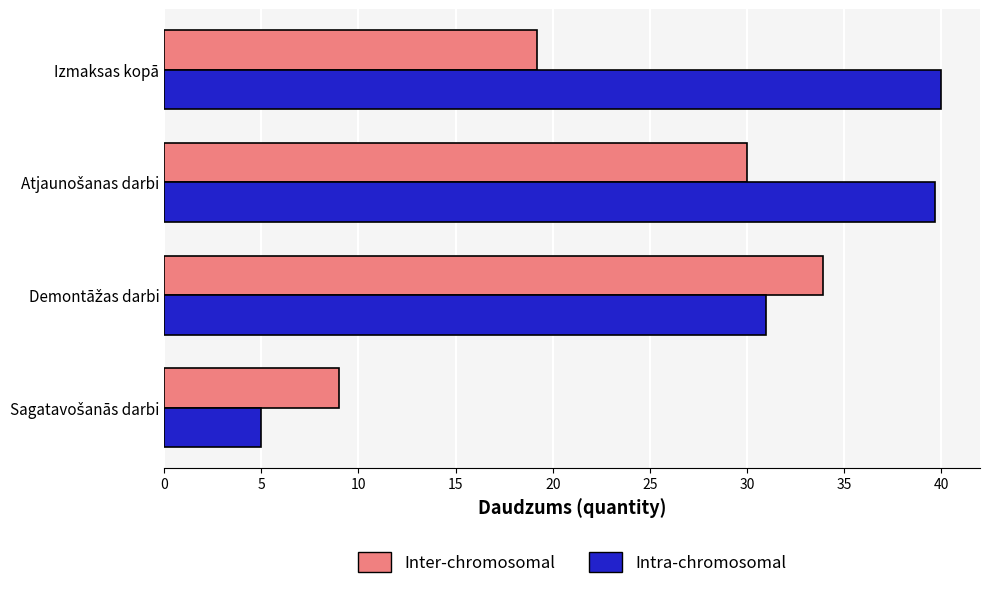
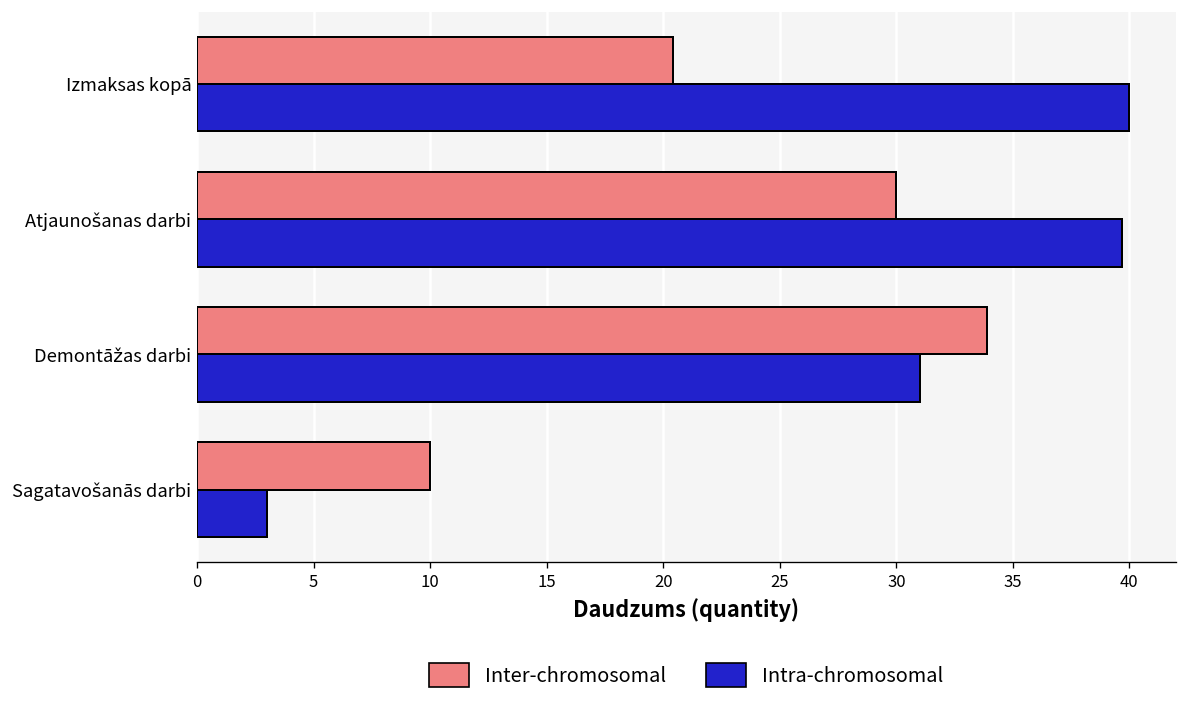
Inter-chromosomal, Izmaksas kopā: 19.2 -> 20.4
Inter-chromosomal, Sagatavošanās darbi: 9 -> 10
Intra-chromosomal, Sagatavošanās darbi: 5 -> 3
